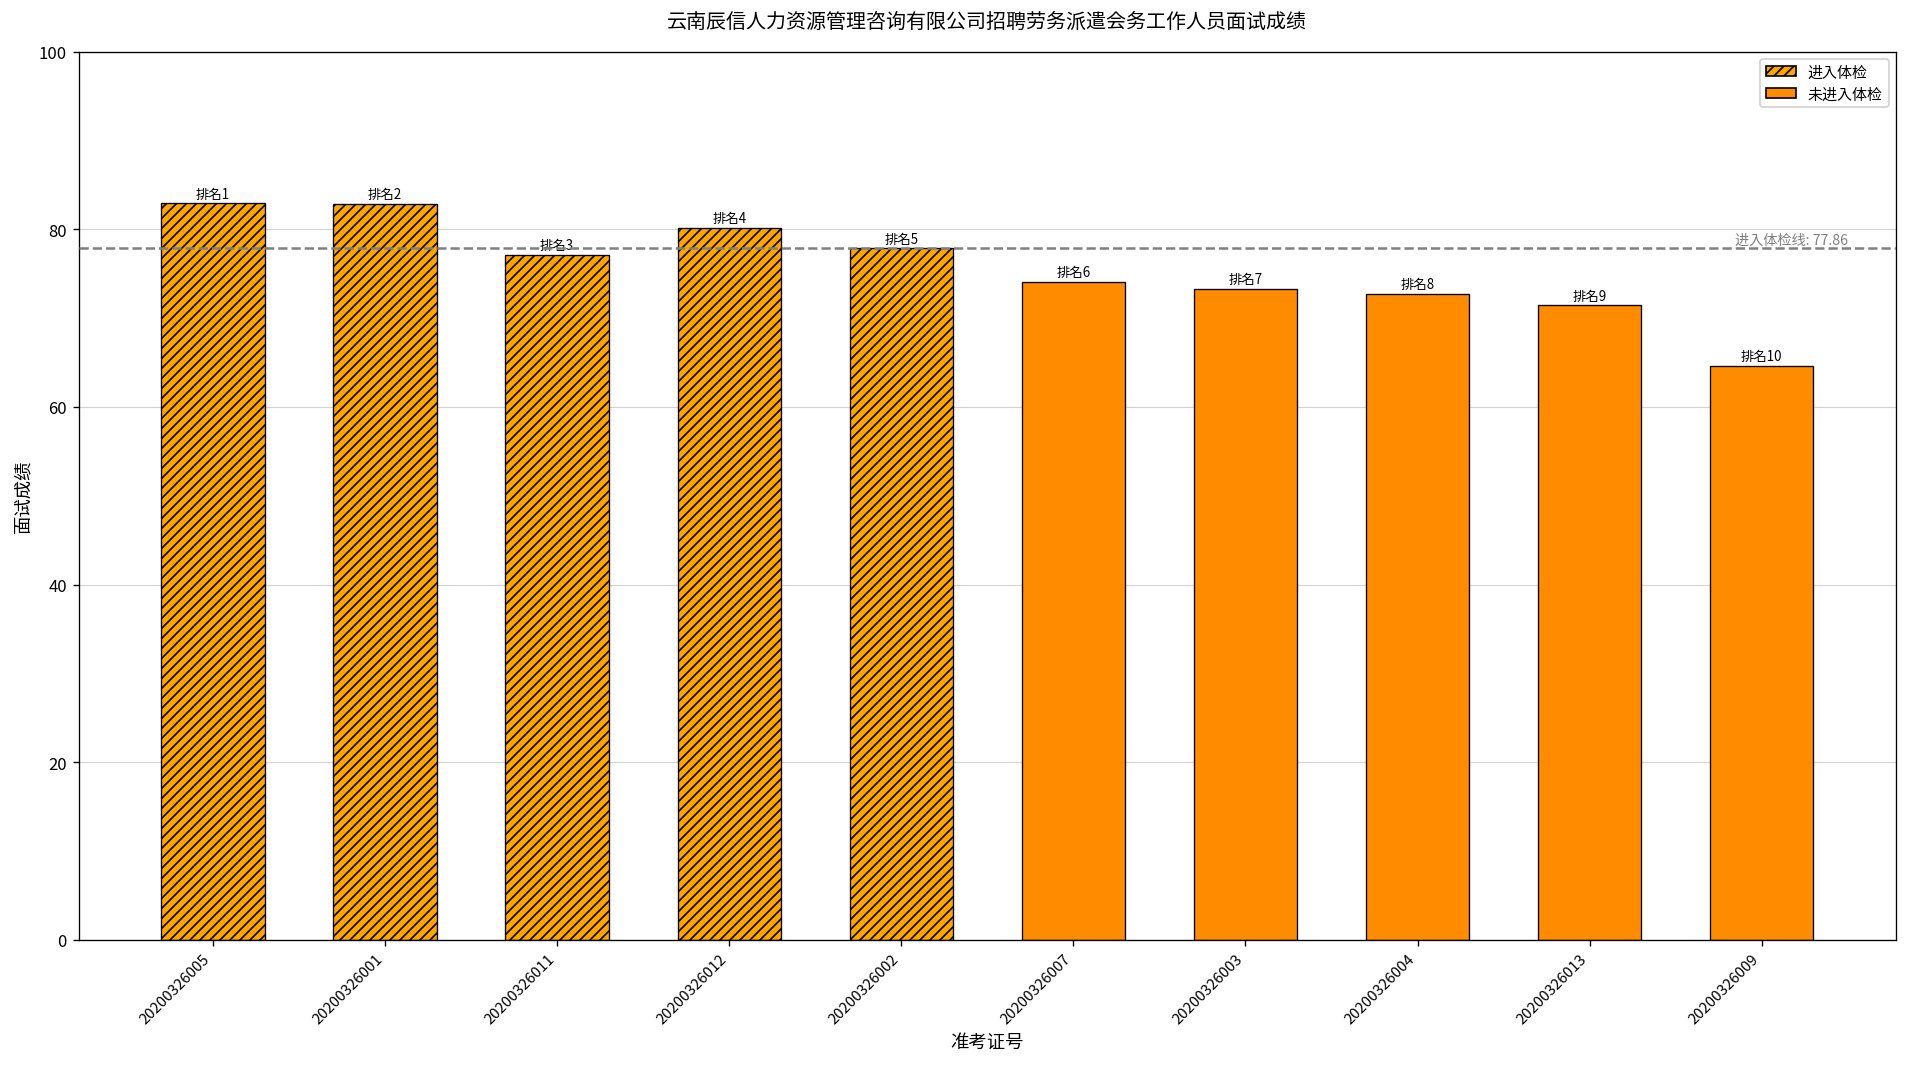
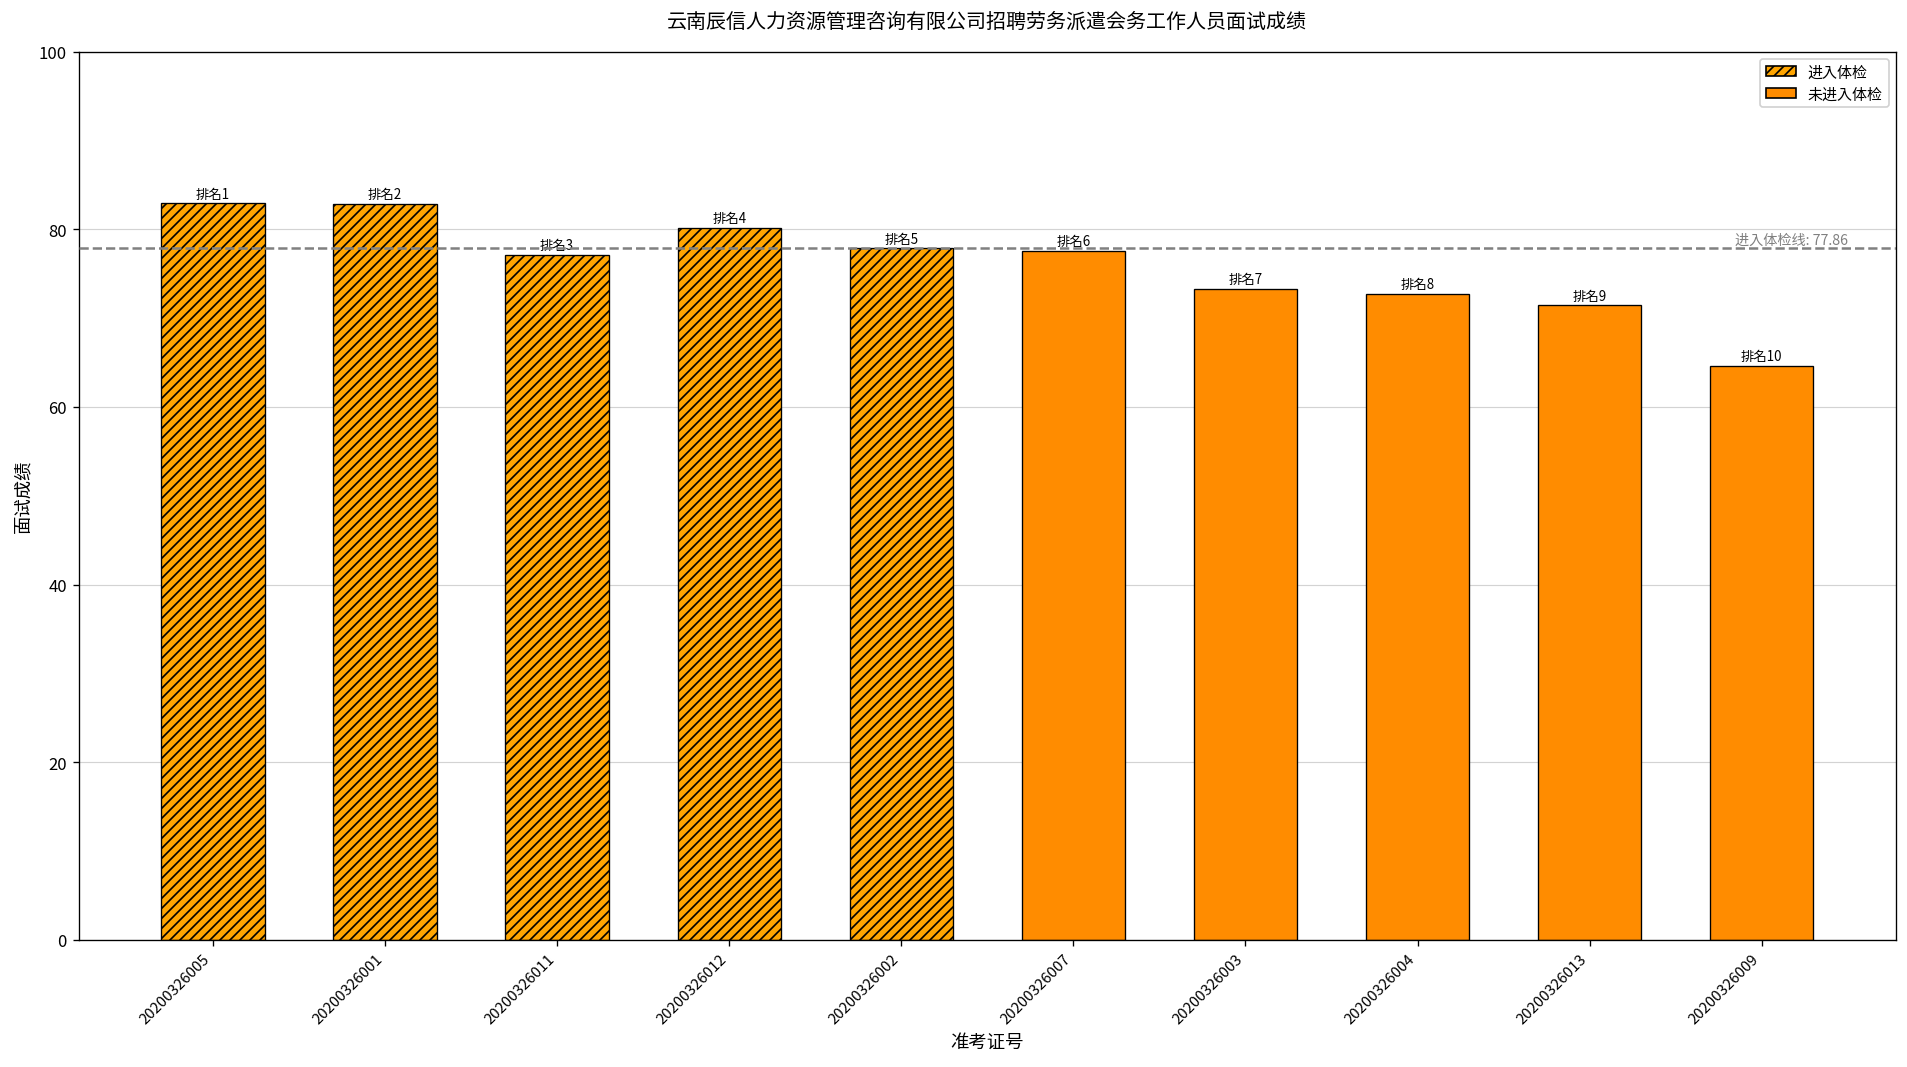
20200326007: 74 -> 78
